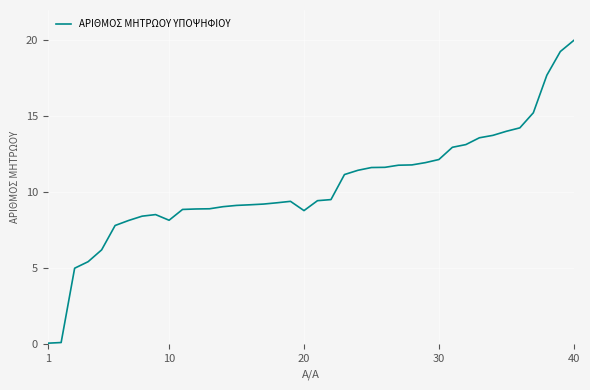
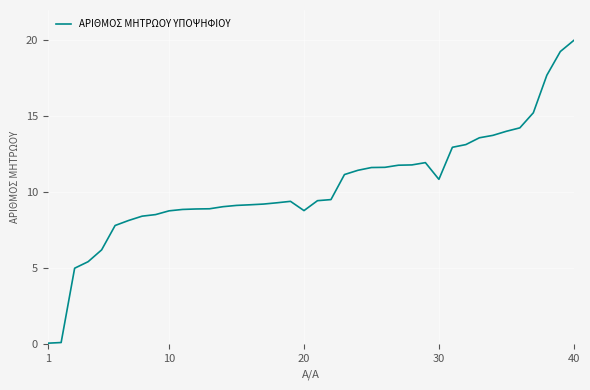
10: 8.2 -> 8.8
30: 12.2 -> 10.9
